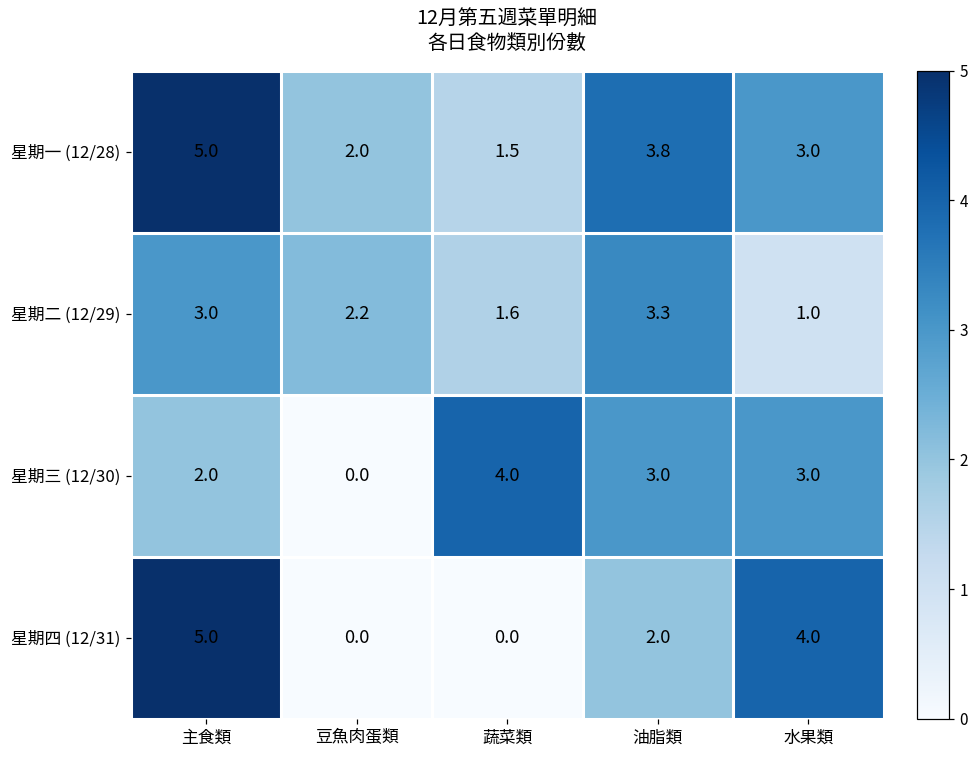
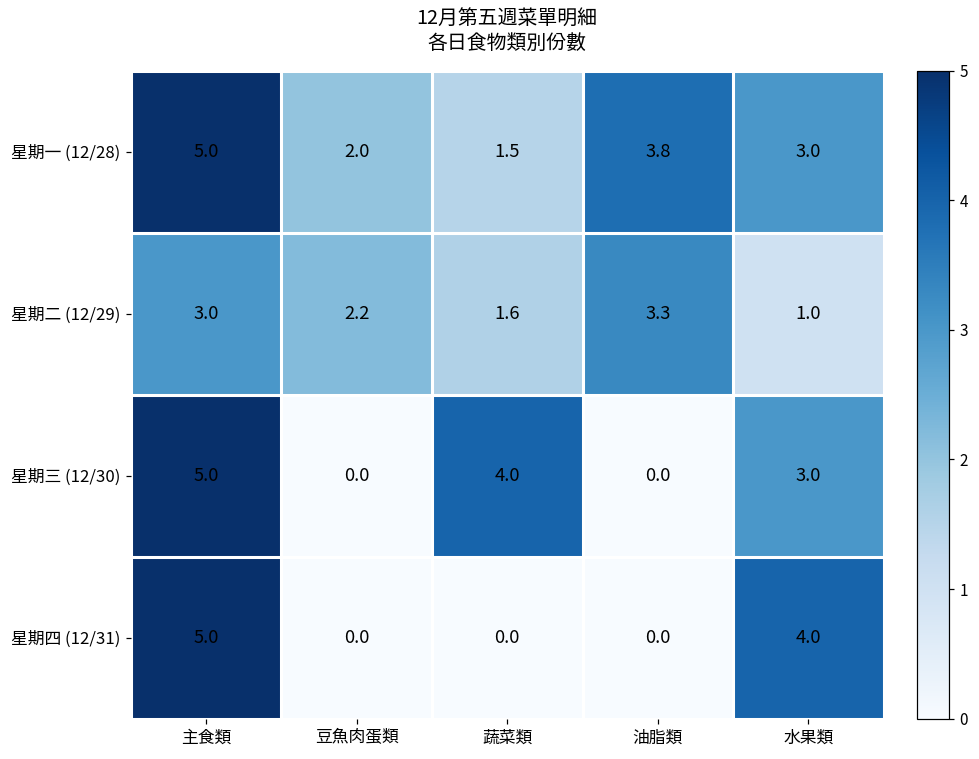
星期三 (12/30), 主食類: 2.0 -> 5.0
星期三 (12/30), 油脂類: 3.0 -> 0.0
星期四 (12/31), 油脂類: 2.0 -> 0.0
